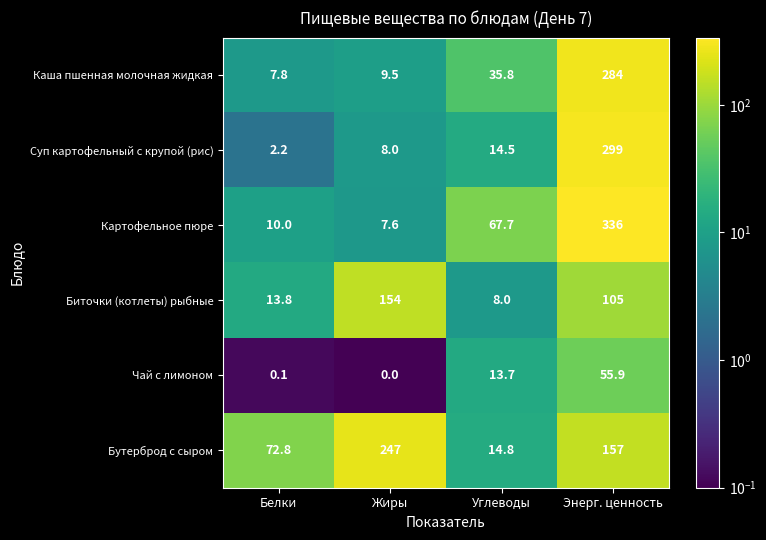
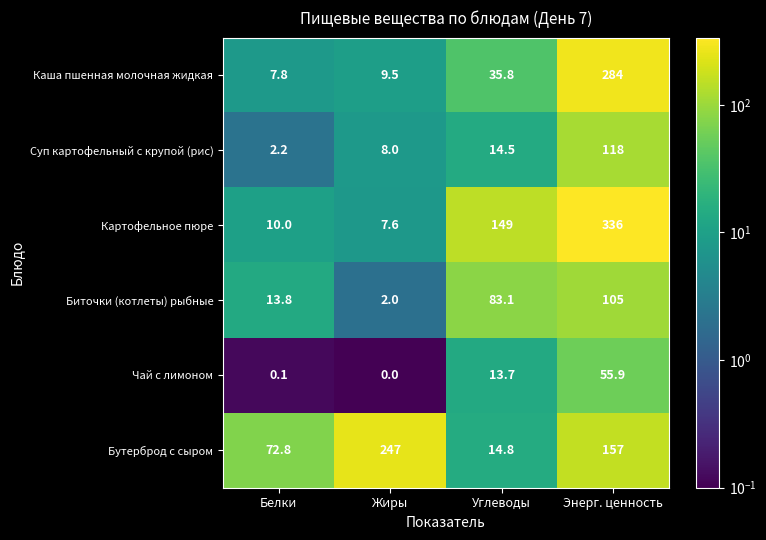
Суп картофельный с крупой (рис), Энерг. ценность: 299 -> 118
Картофельное пюре, Углеводы: 67.7 -> 149
Биточки (котлеты) рыбные, Жиры: 154 -> 2.0
Биточки (котлеты) рыбные, Углеводы: 8.0 -> 83.1
